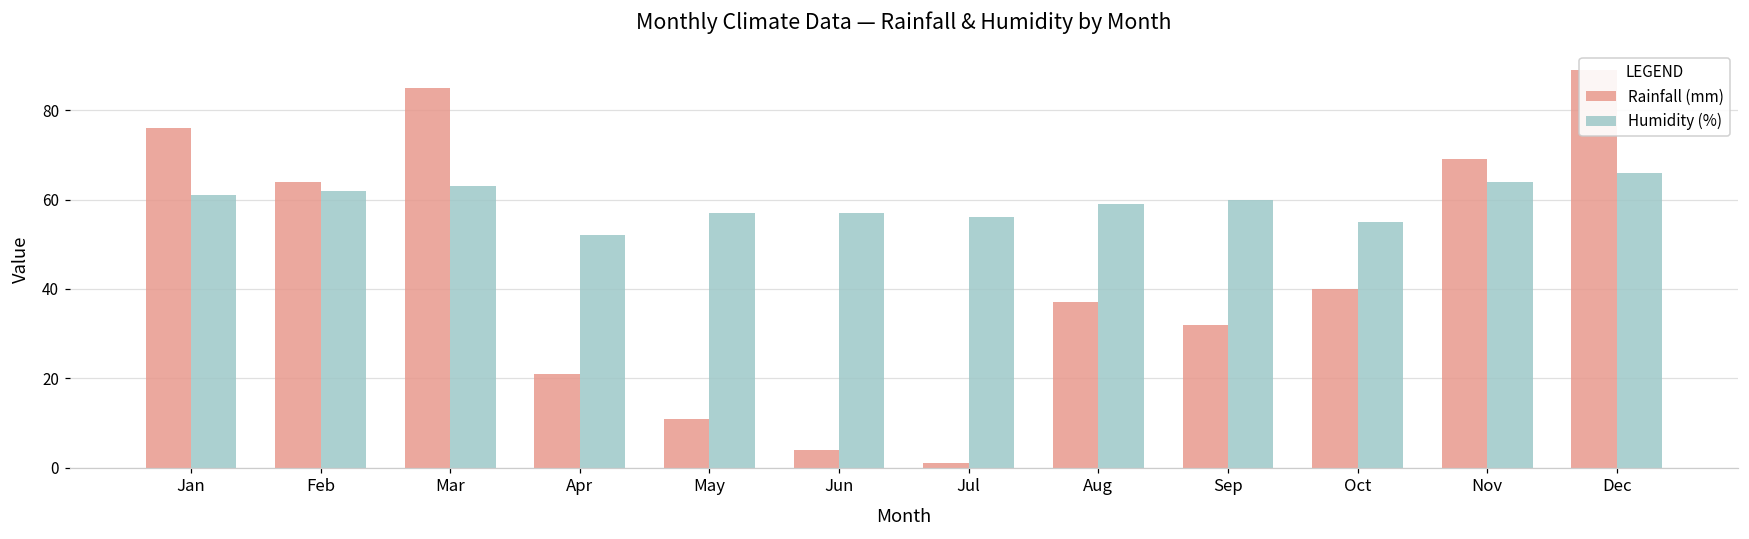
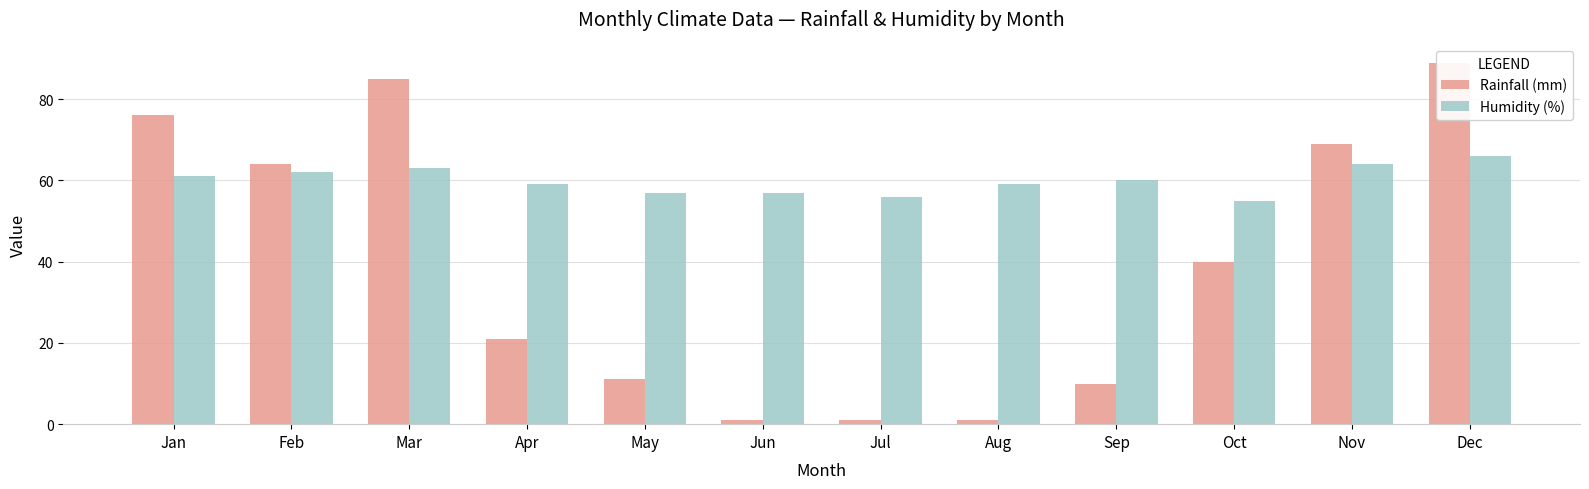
Humidity (%), Apr: 52 -> 59
Rainfall (mm), Jun: 4 -> 1
Rainfall (mm), Aug: 37 -> 1
Rainfall (mm), Sep: 32 -> 10
